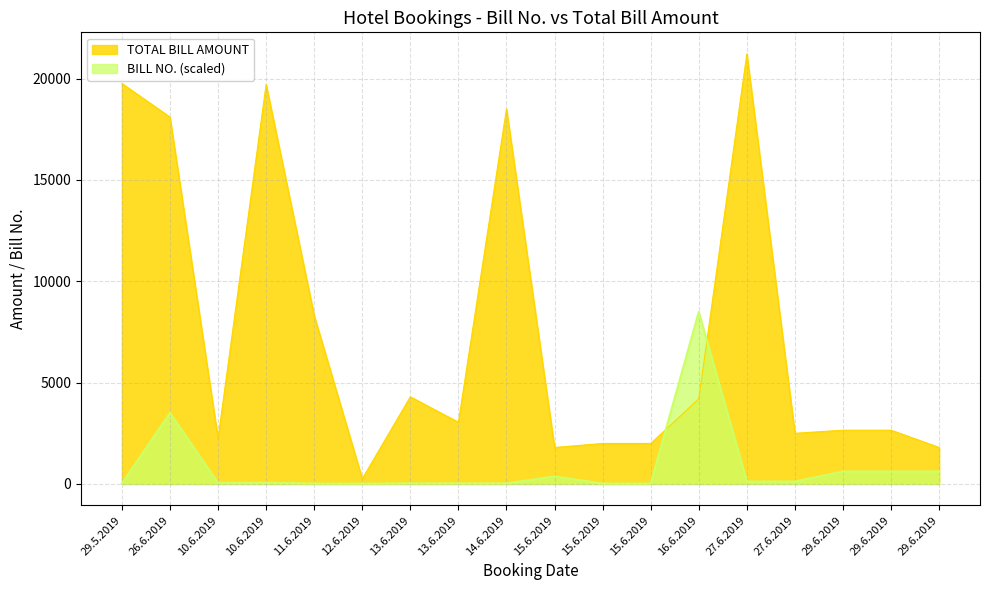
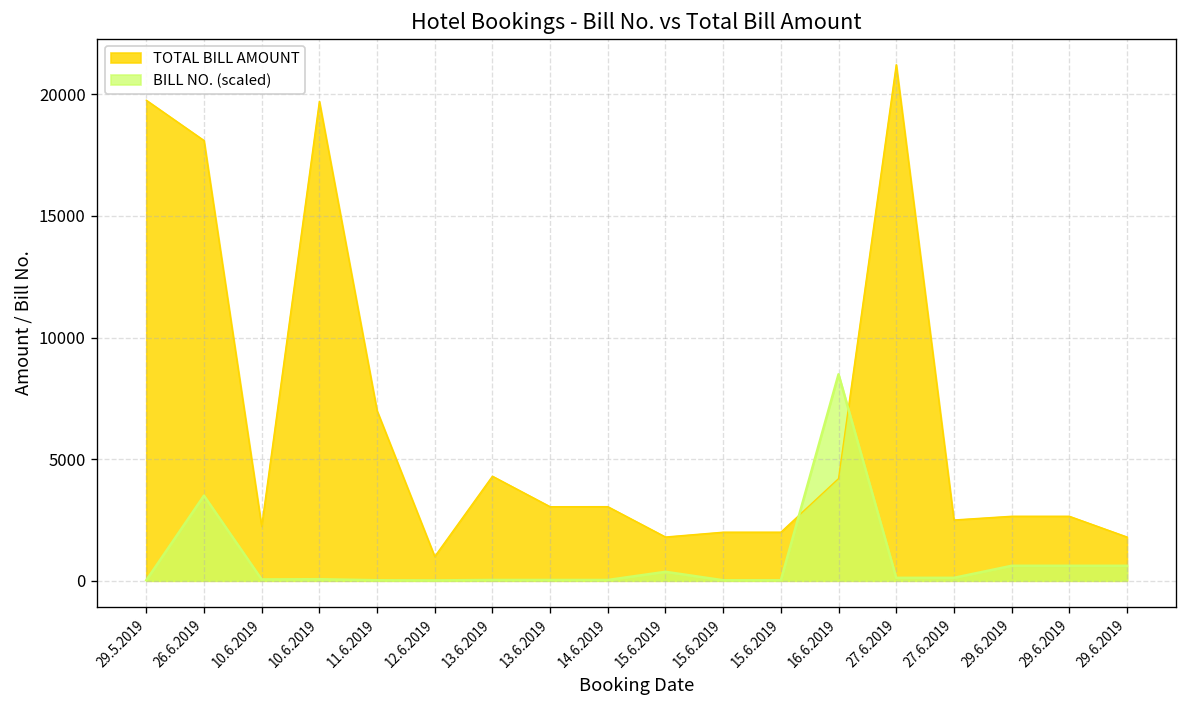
TOTAL BILL AMOUNT, 11.6.2019: 8300 -> 7000
TOTAL BILL AMOUNT, 12.6.2019: 300 -> 1000
TOTAL BILL AMOUNT, 14.6.2019: 18500 -> 3000
